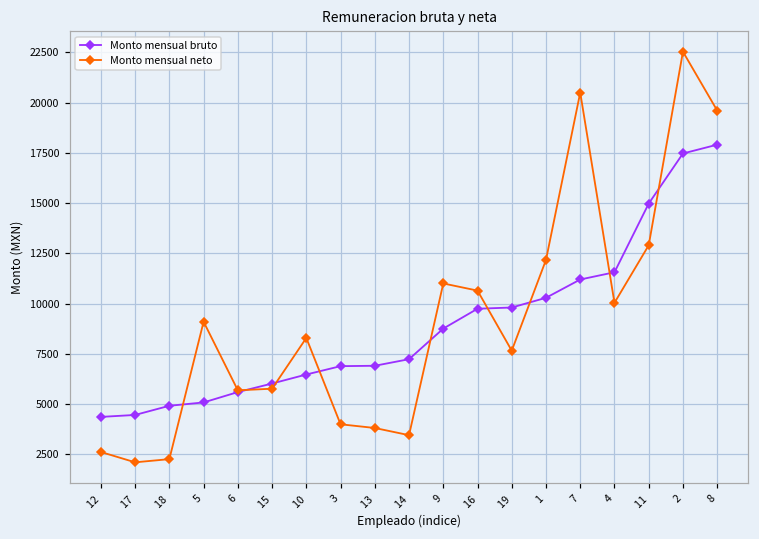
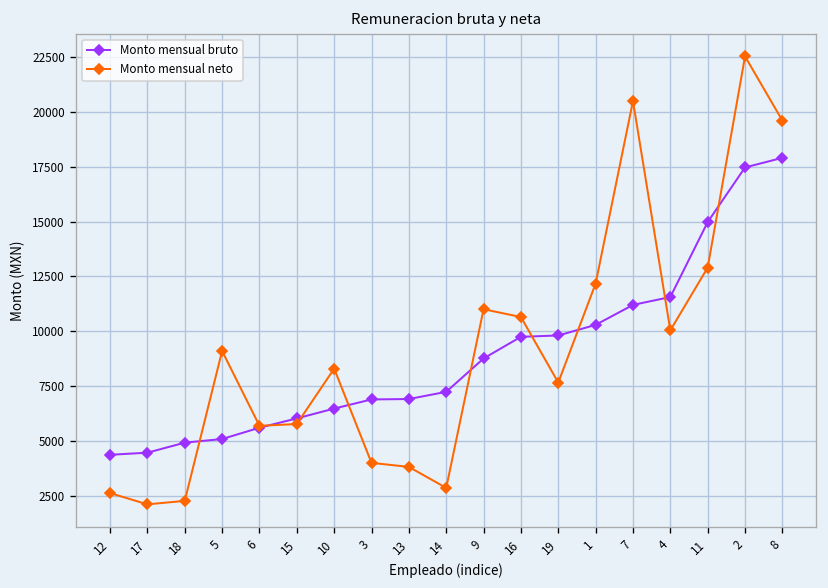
Monto mensual neto, 14: 3500 -> 2900
